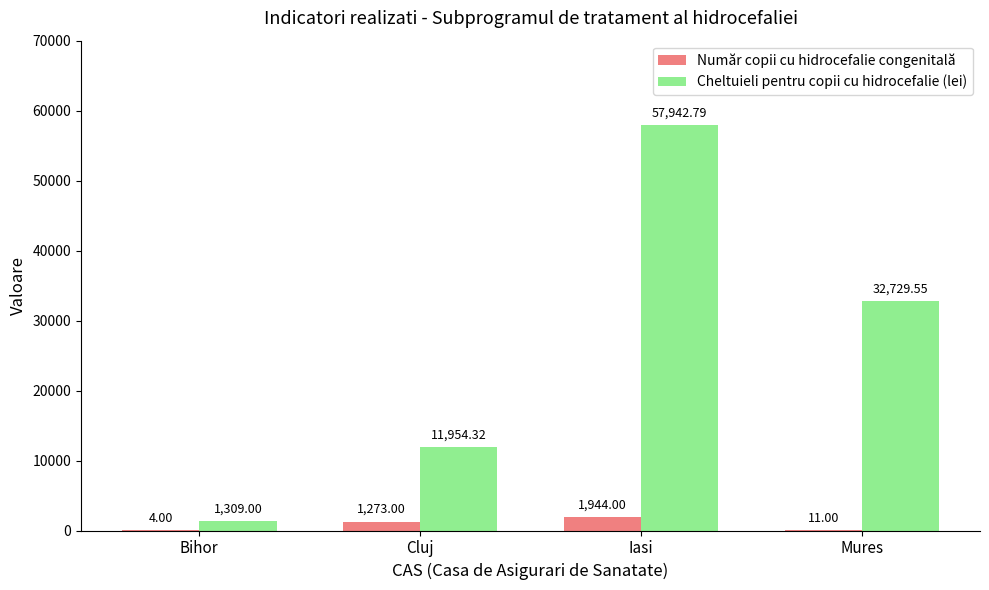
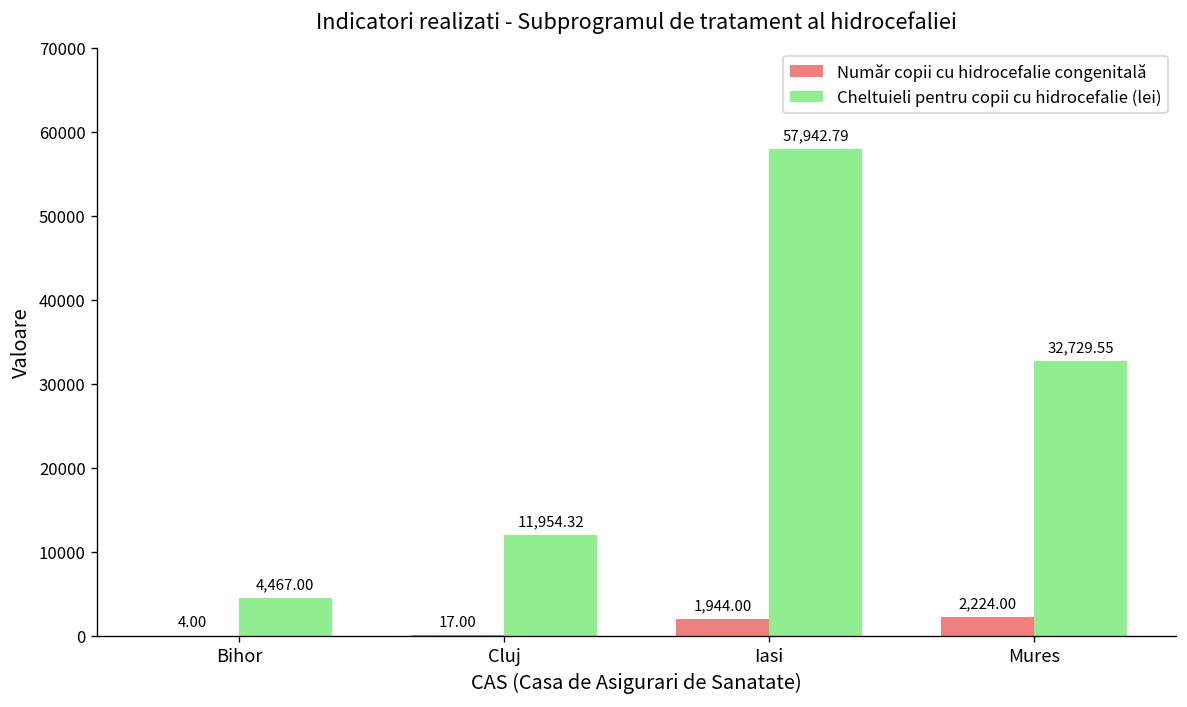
Cheltuieli pentru copii cu hidrocefalie (lei), Bihor: 1,309.00 -> 4,467.00
Număr copii cu hidrocefalie congenitală, Cluj: 1,273.00 -> 17.00
Număr copii cu hidrocefalie congenitală, Mures: 11.00 -> 2,224.00
